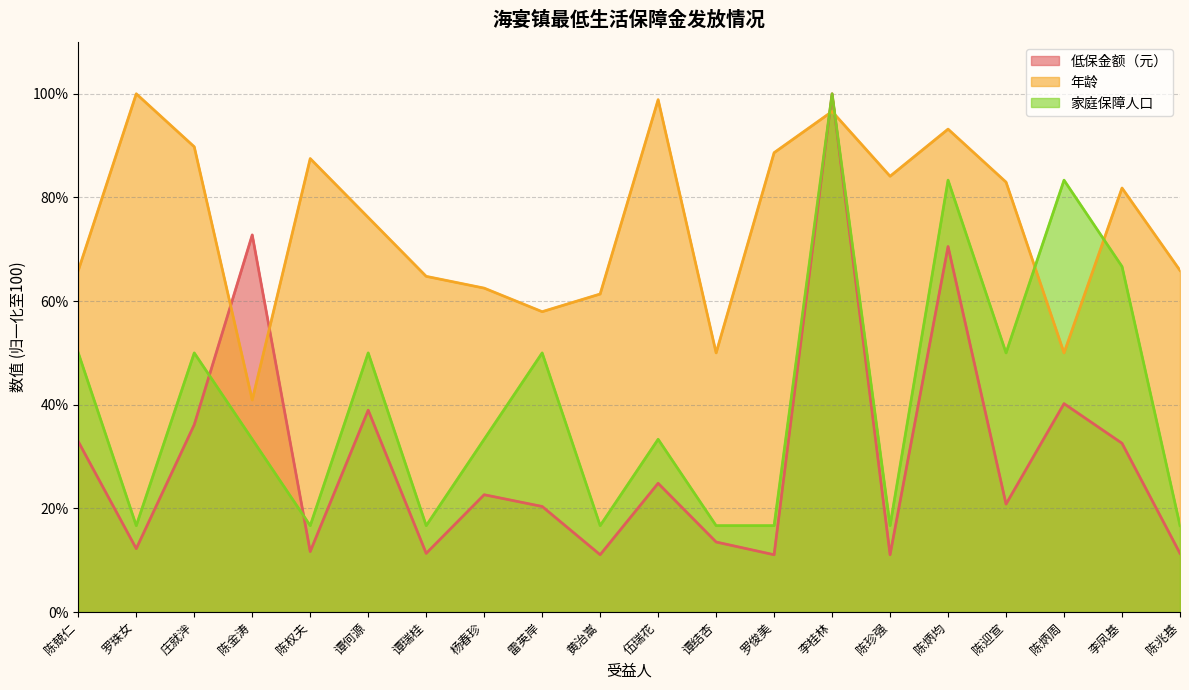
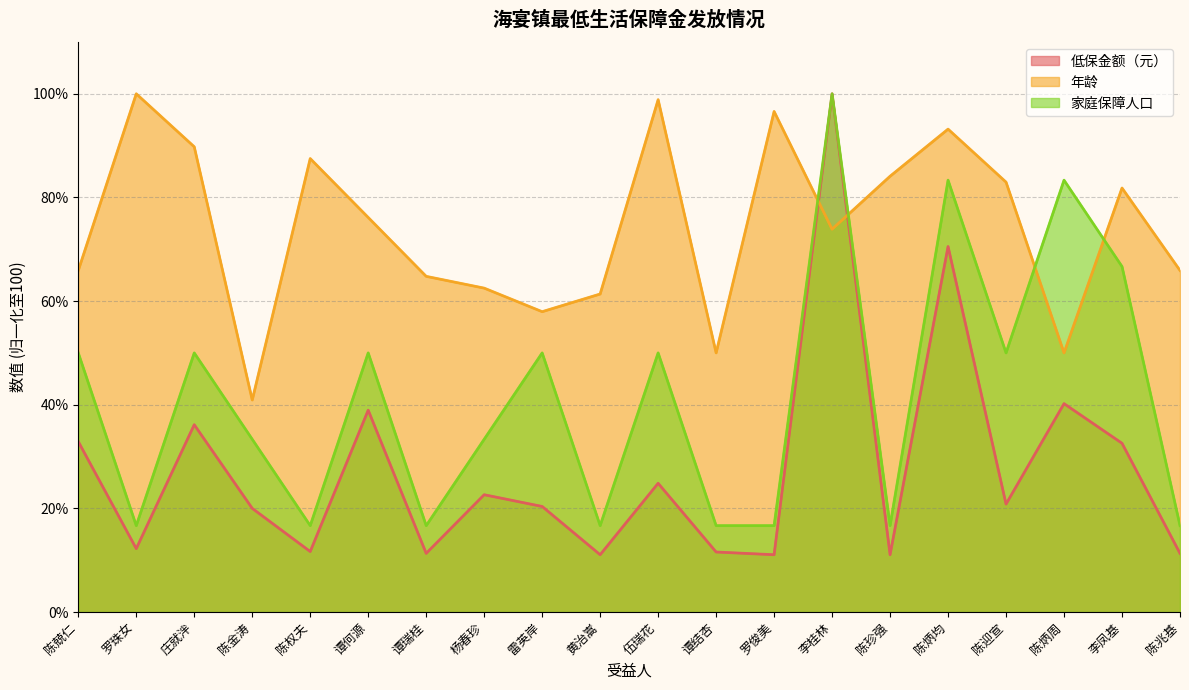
低保金额（元）, 陈金涛: 73% -> 20%
家庭保障人口, 伍瑞花: 33% -> 50%
低保金额（元）, 谭结杏: 14% -> 12%
年龄, 罗俊美: 89% -> 97%
年龄, 李桂林: 97% -> 74%
